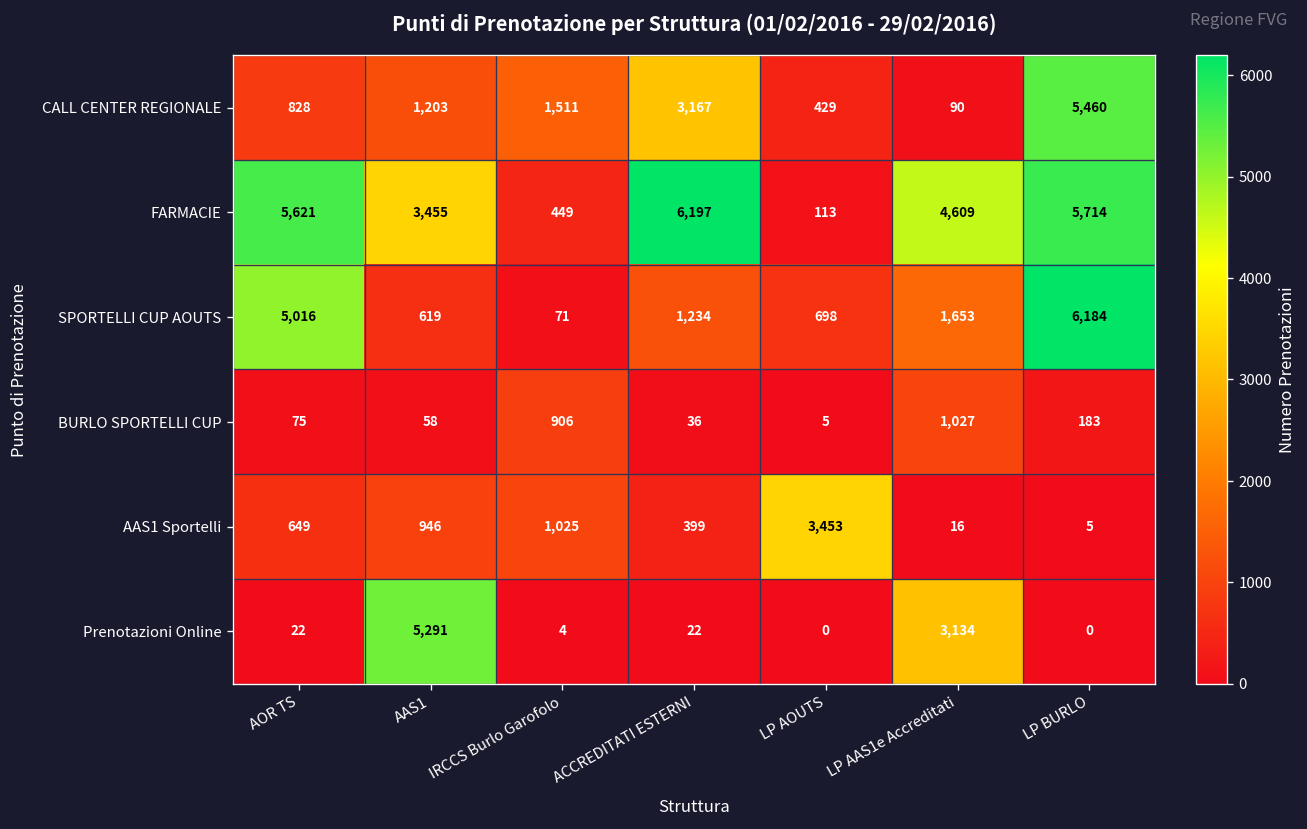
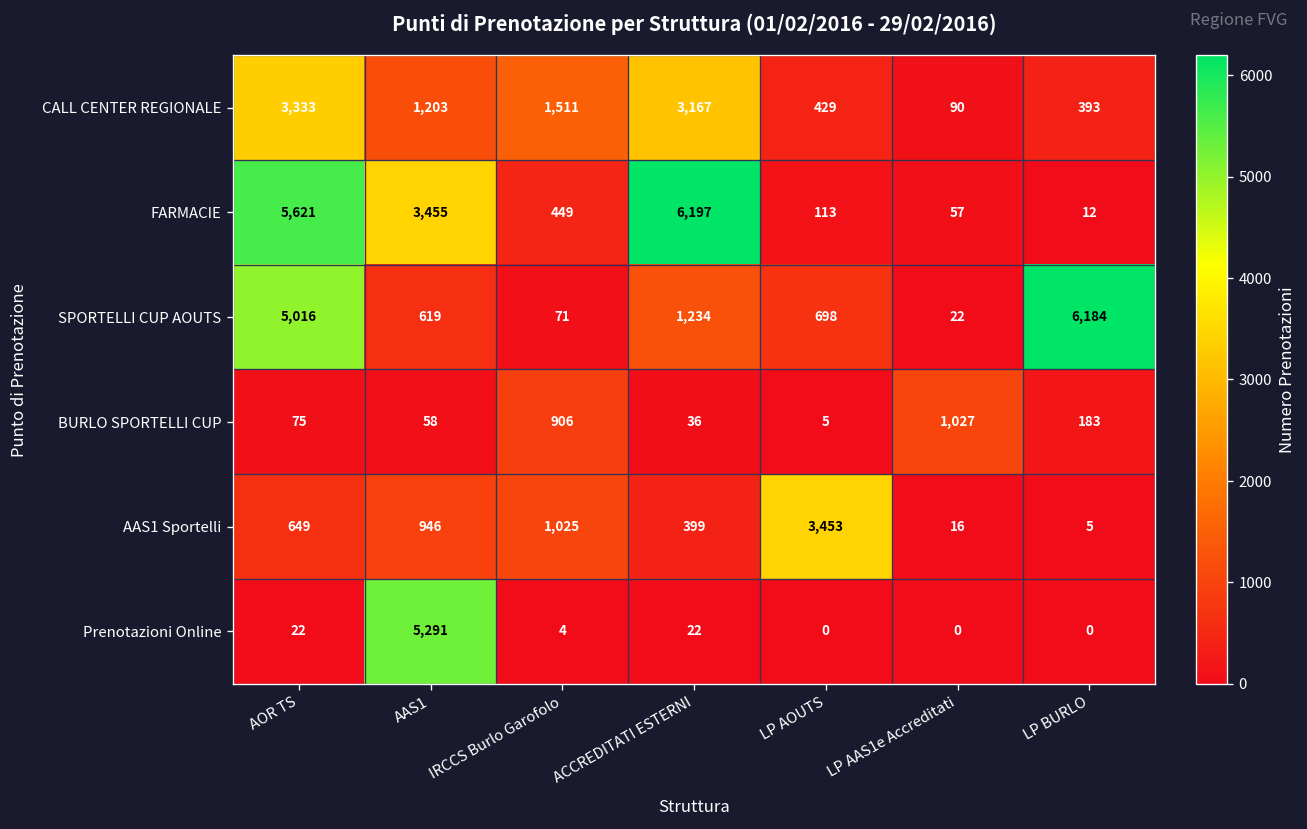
CALL CENTER REGIONALE, AOR TS: 828 -> 3,333
CALL CENTER REGIONALE, LP BURLO: 5,460 -> 393
FARMACIE, LP AAS1e Accreditati: 4,609 -> 57
FARMACIE, LP BURLO: 5,714 -> 12
SPORTELLI CUP AOUTS, LP AAS1e Accreditati: 1,653 -> 22
Prenotazioni Online, LP AAS1e Accreditati: 3,134 -> 0
